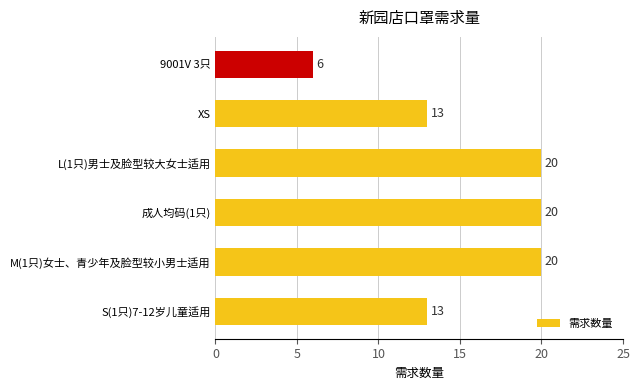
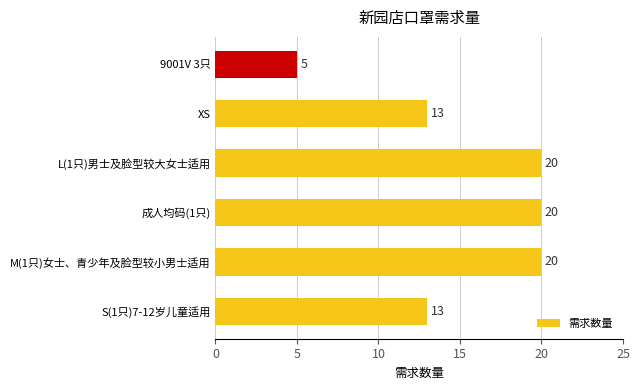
9001V 3只: 6 -> 5
